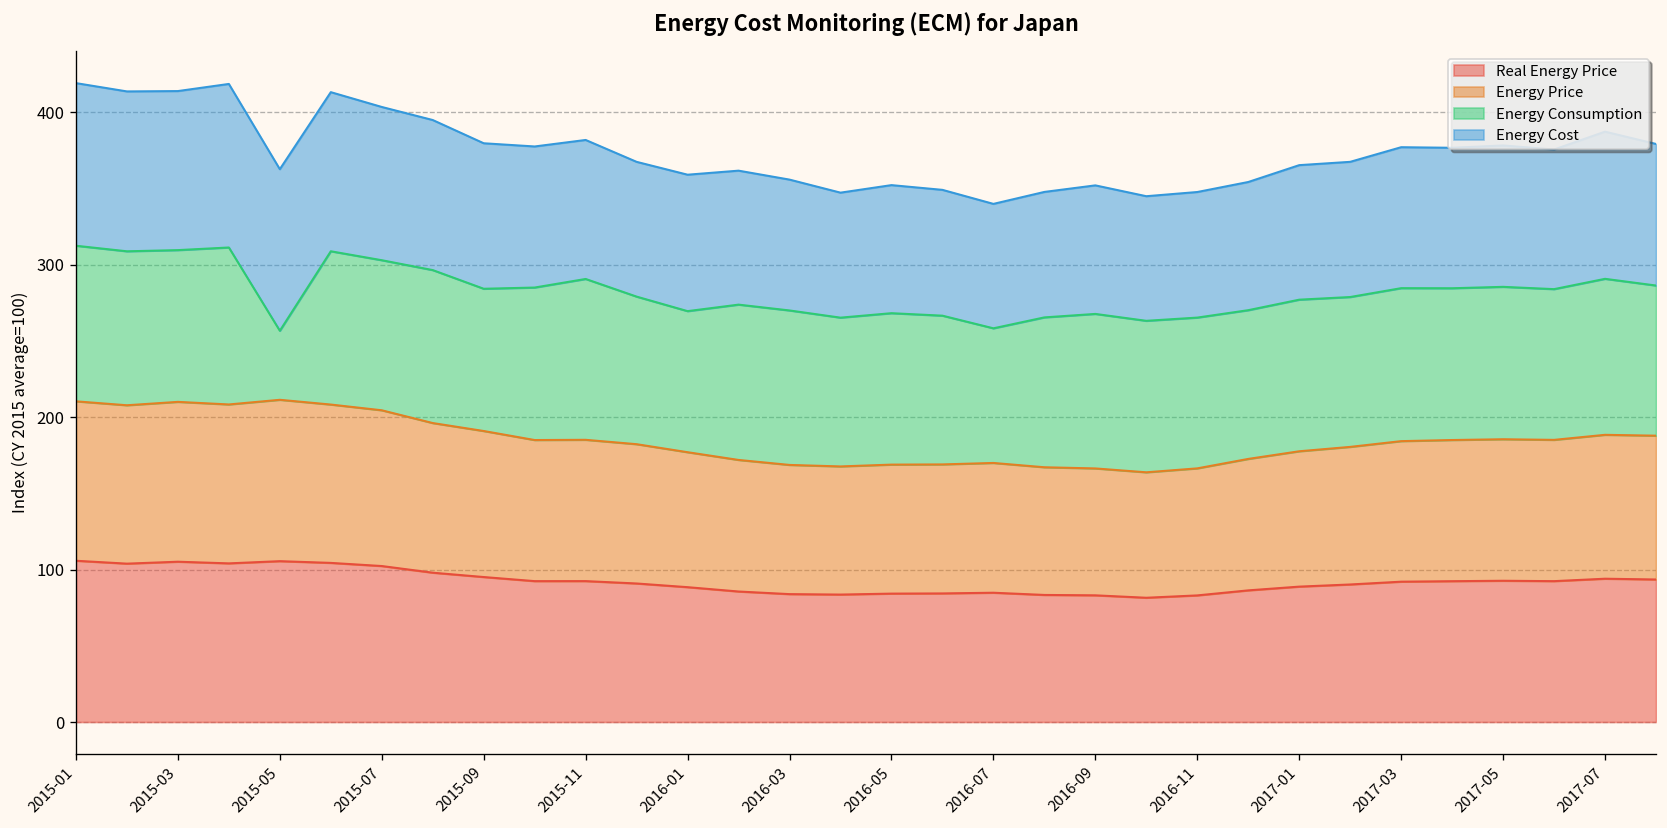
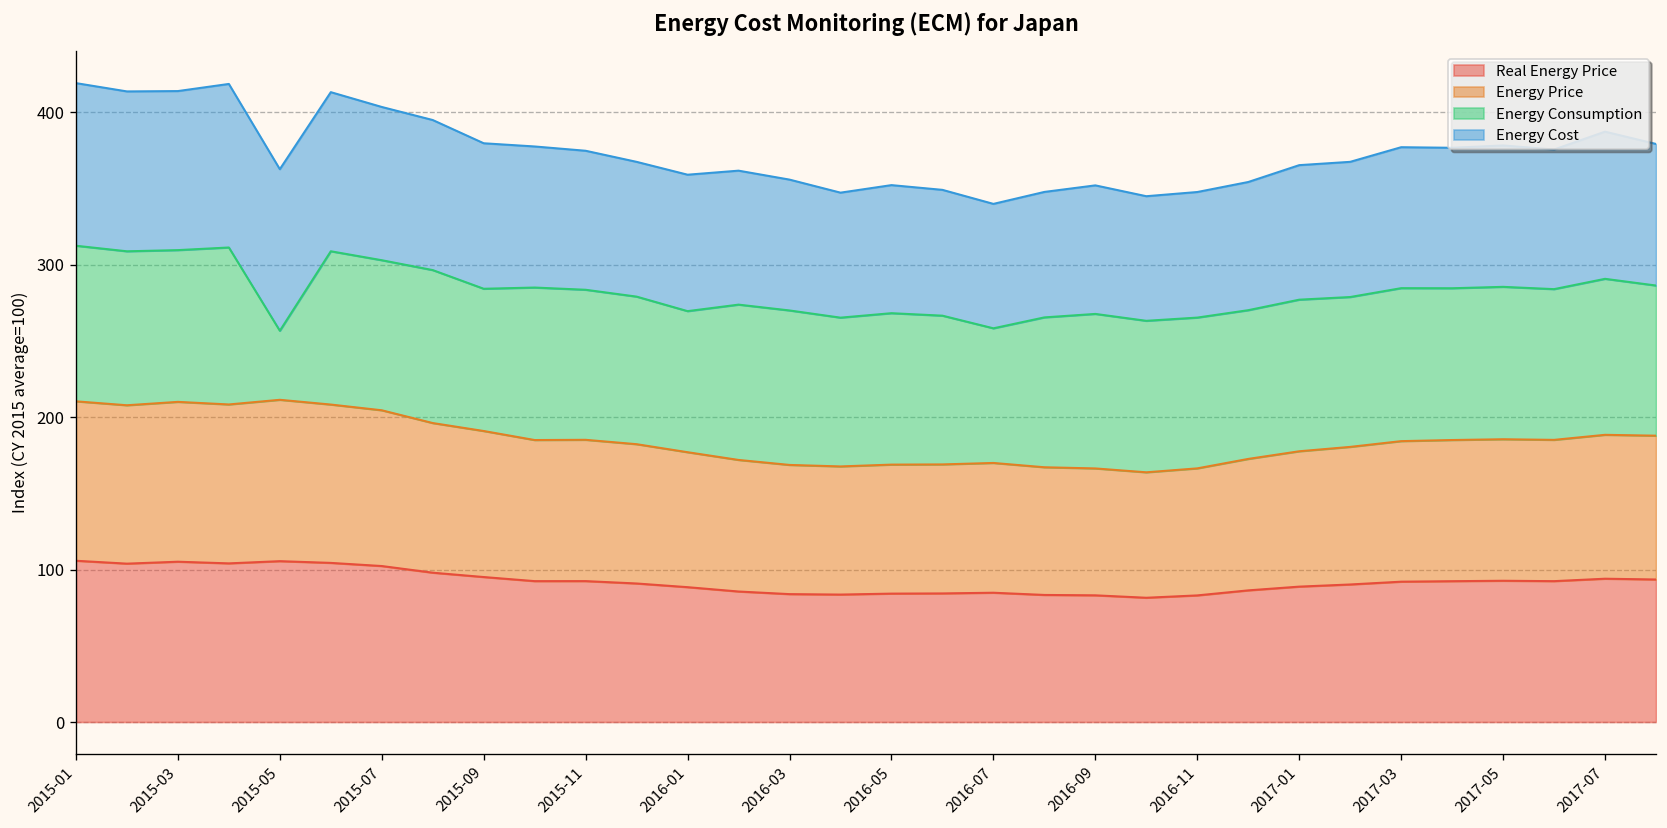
Energy Consumption, 2015-11: 106 -> 98
